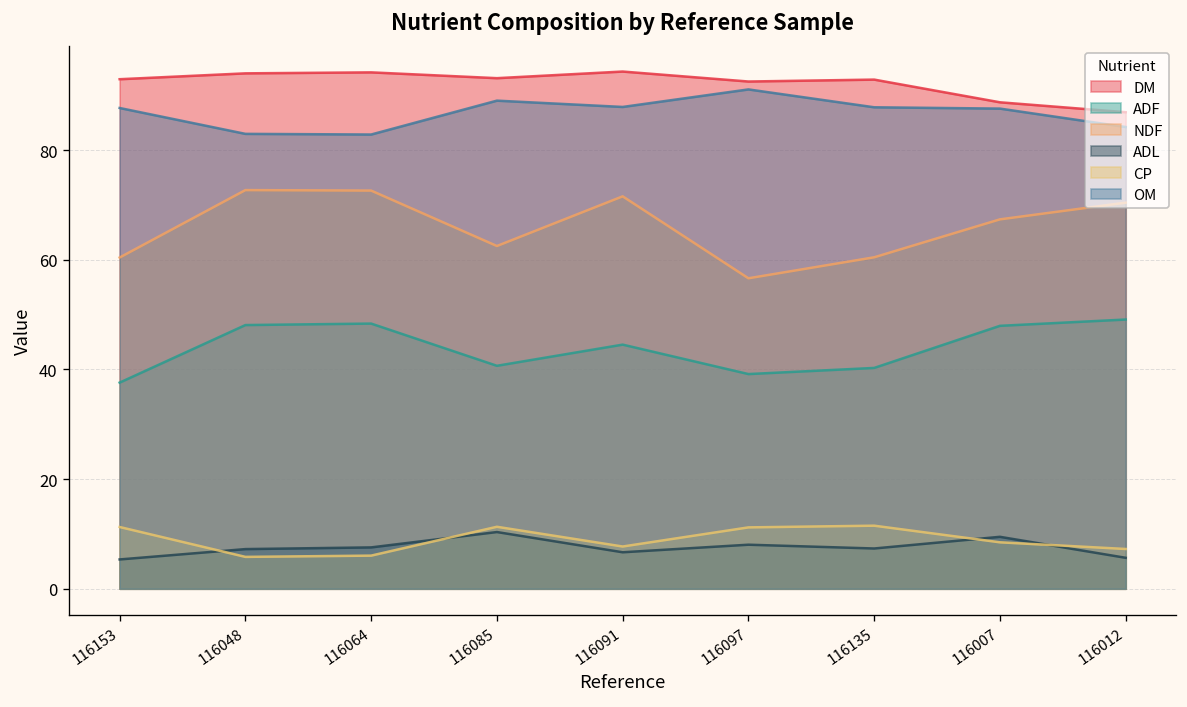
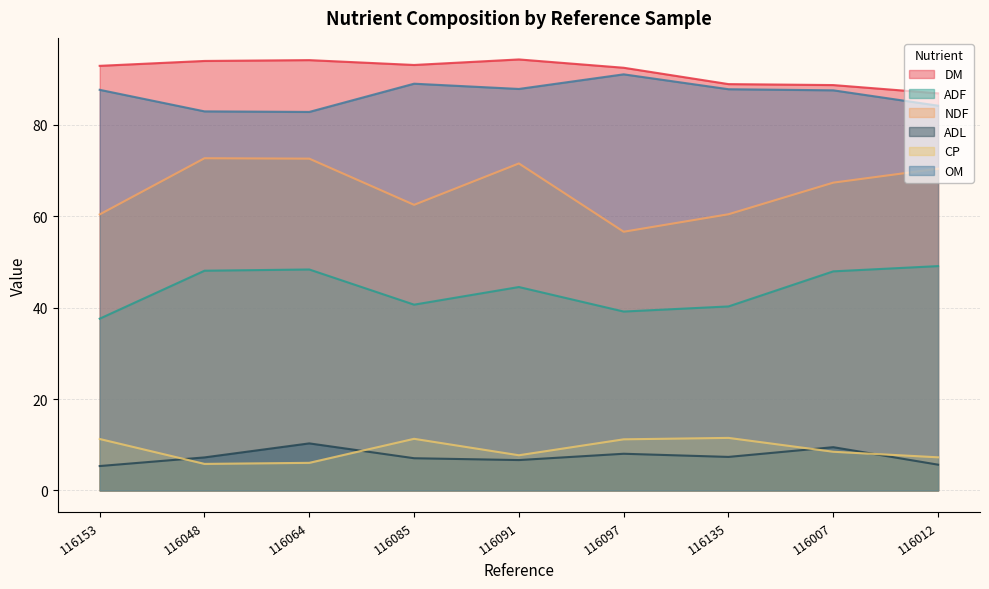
ADL, 116064: 8 -> 10
ADL, 116085: 10 -> 7
DM, 116135: 93 -> 89
